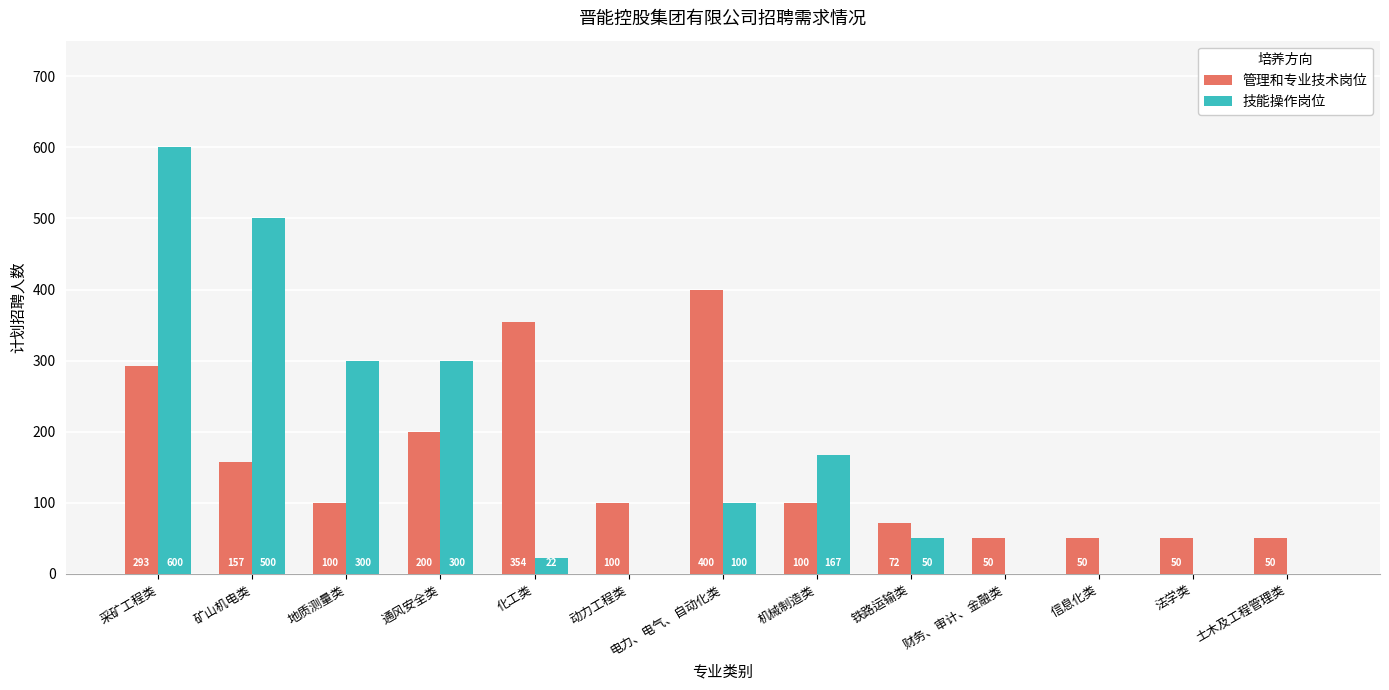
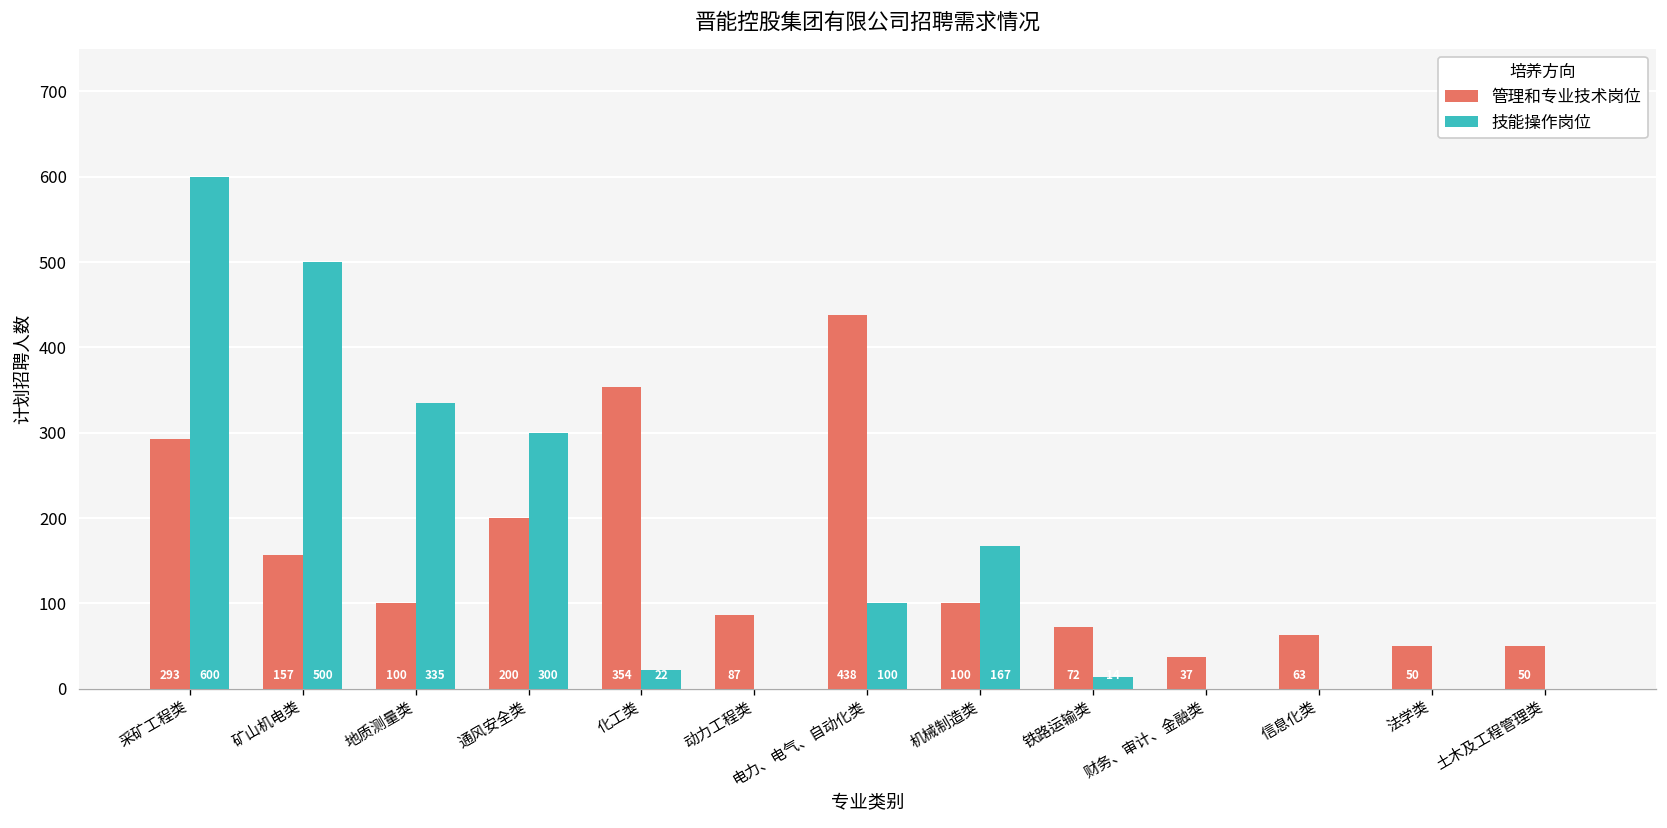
技能操作岗位, 地质测量类: 300 -> 335
管理和专业技术岗位, 动力工程类: 100 -> 87
管理和专业技术岗位, 电力、电气、自动化类: 400 -> 438
技能操作岗位, 铁路运输类: 50 -> 10
管理和专业技术岗位, 财务、审计、金融类: 50 -> 37
管理和专业技术岗位, 信息化类: 50 -> 63
